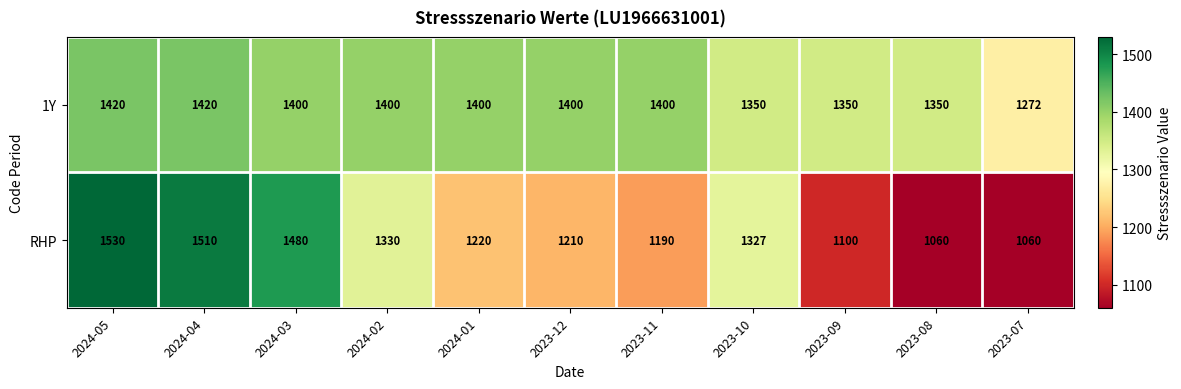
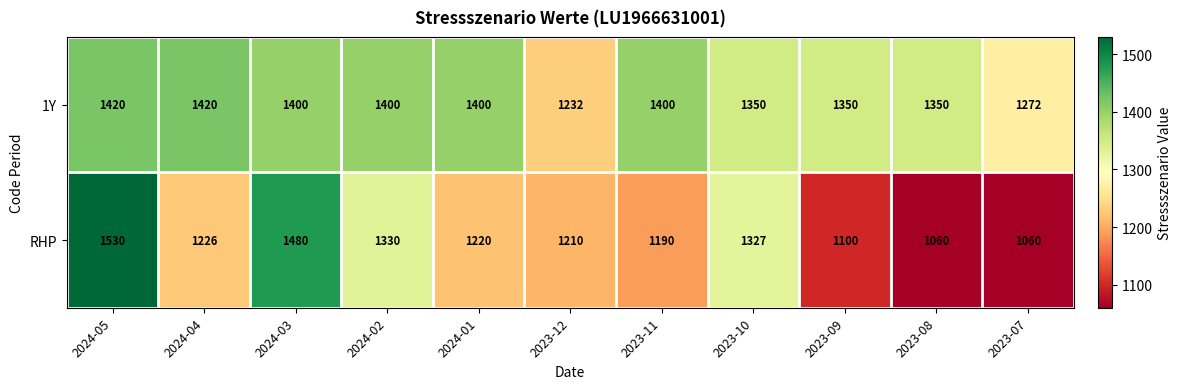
1Y, 2023-12: 1400 -> 1232
RHP, 2024-04: 1510 -> 1226
